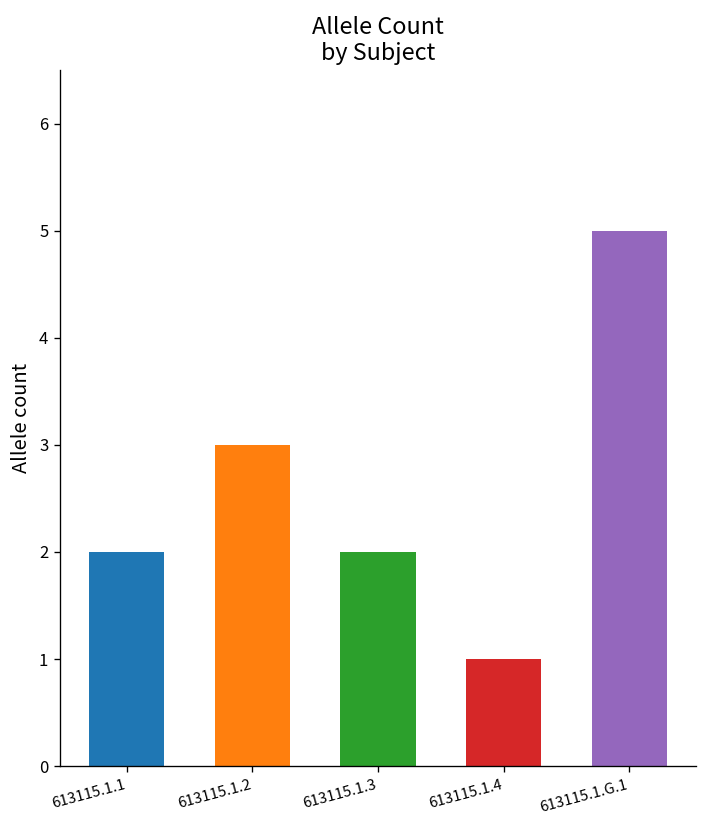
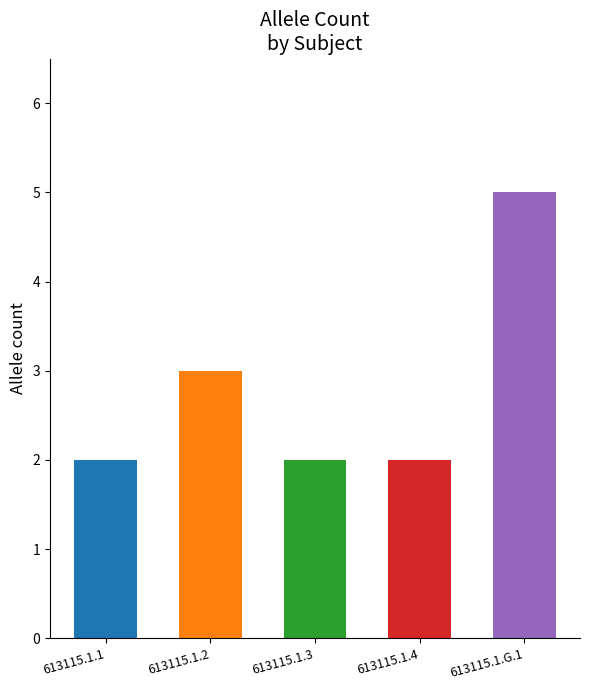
613115.1.4: 1 -> 2
